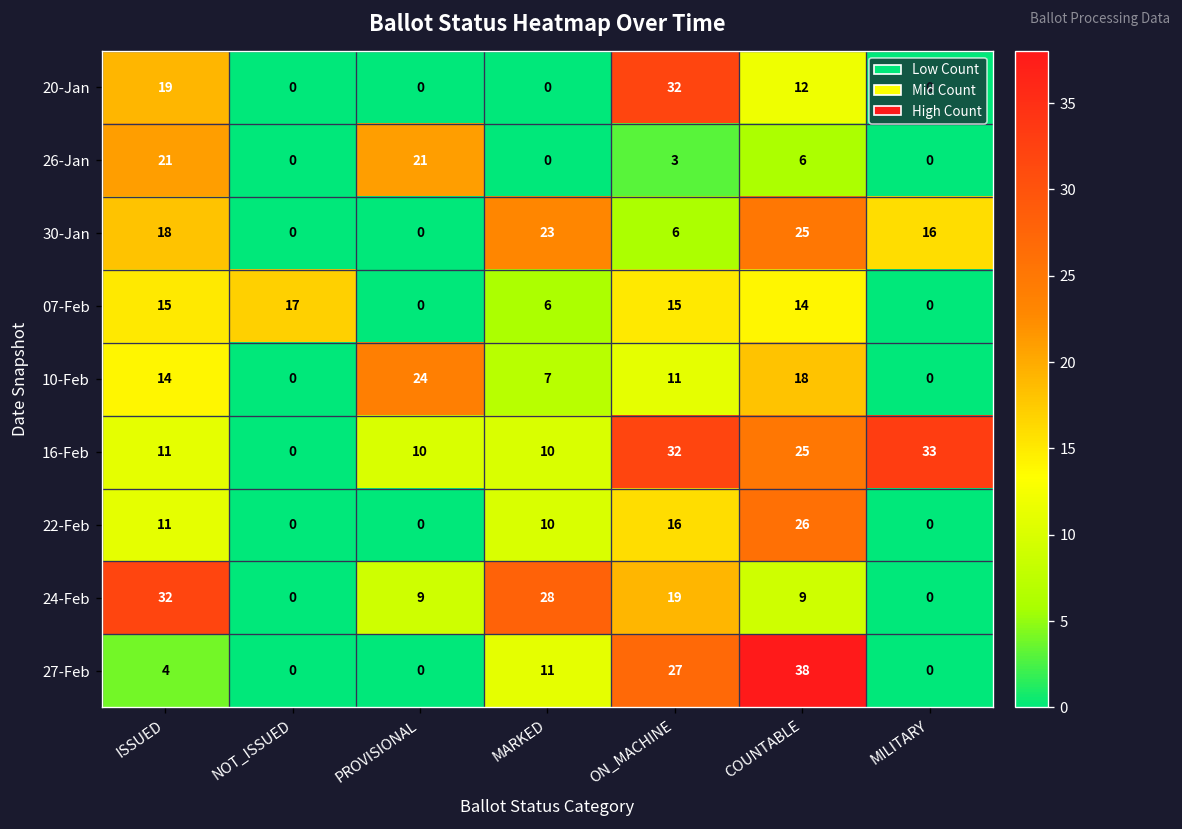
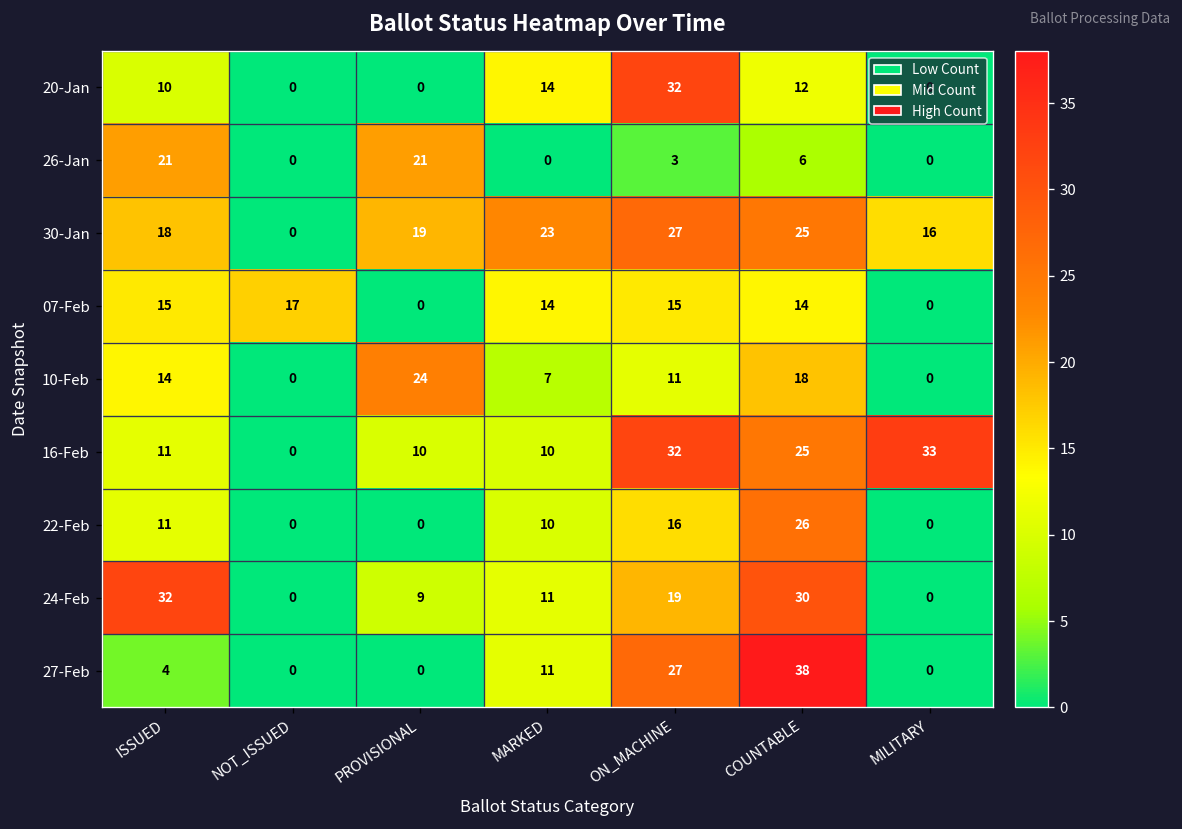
20-Jan, ISSUED: 19 -> 10
20-Jan, MARKED: 0 -> 14
30-Jan, PROVISIONAL: 0 -> 19
30-Jan, ON_MACHINE: 6 -> 27
07-Feb, MARKED: 6 -> 14
24-Feb, MARKED: 28 -> 11
24-Feb, COUNTABLE: 9 -> 30
